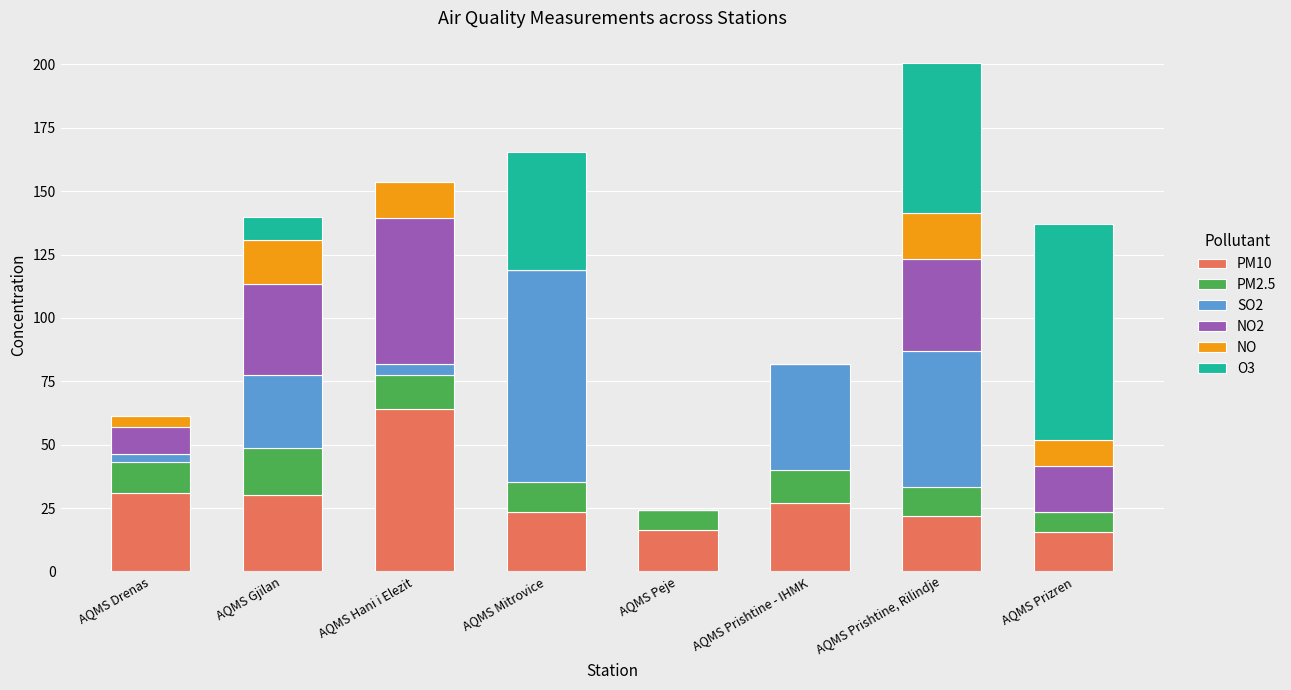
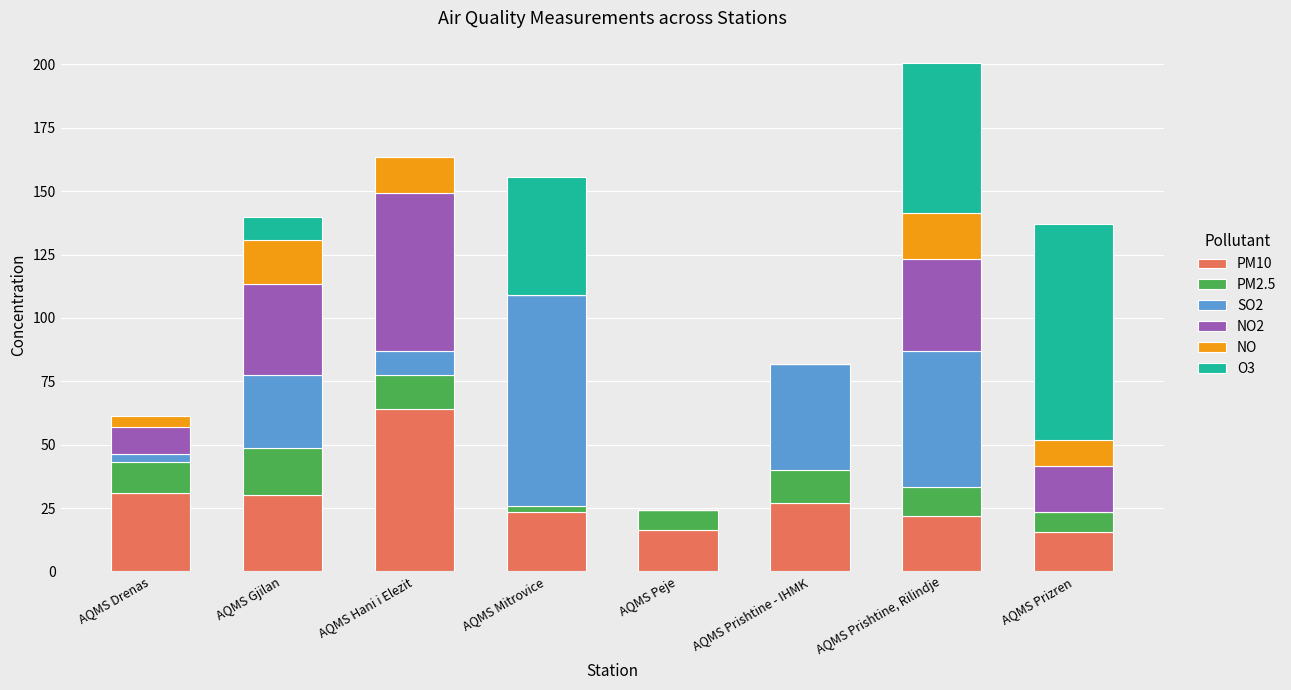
SO2, AQMS Hani i Elezit: 4 -> 9
NO2, AQMS Hani i Elezit: 58 -> 62
PM2.5, AQMS Mitrovice: 12 -> 2
